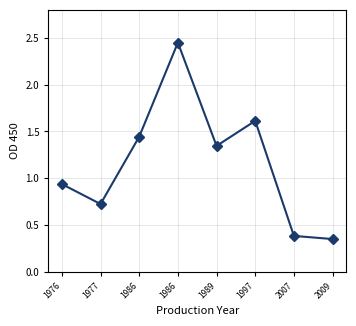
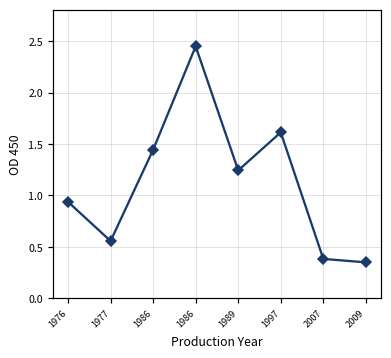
1977: 0.7 -> 0.6
1989: 1.3 -> 1.2
